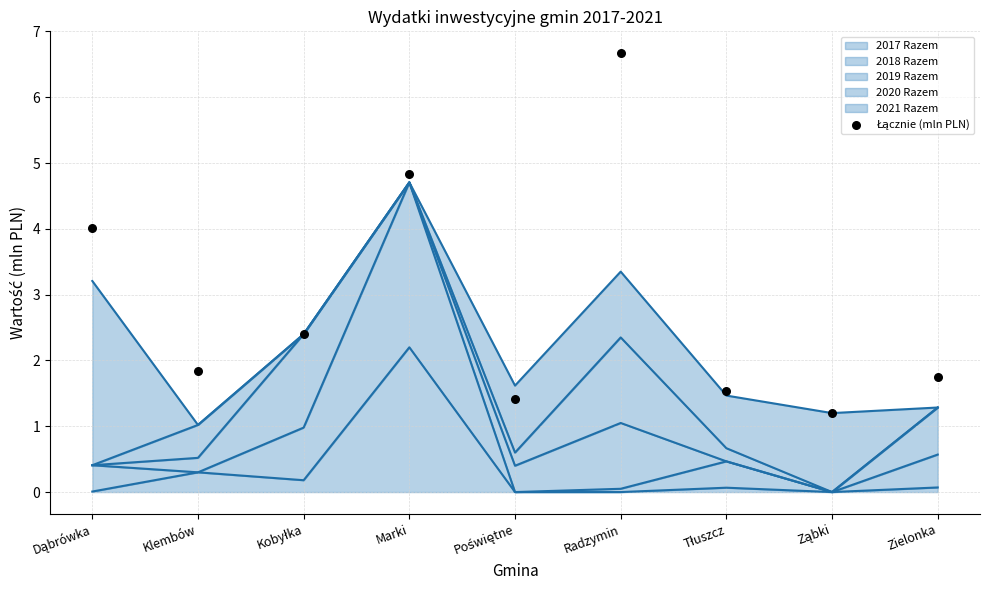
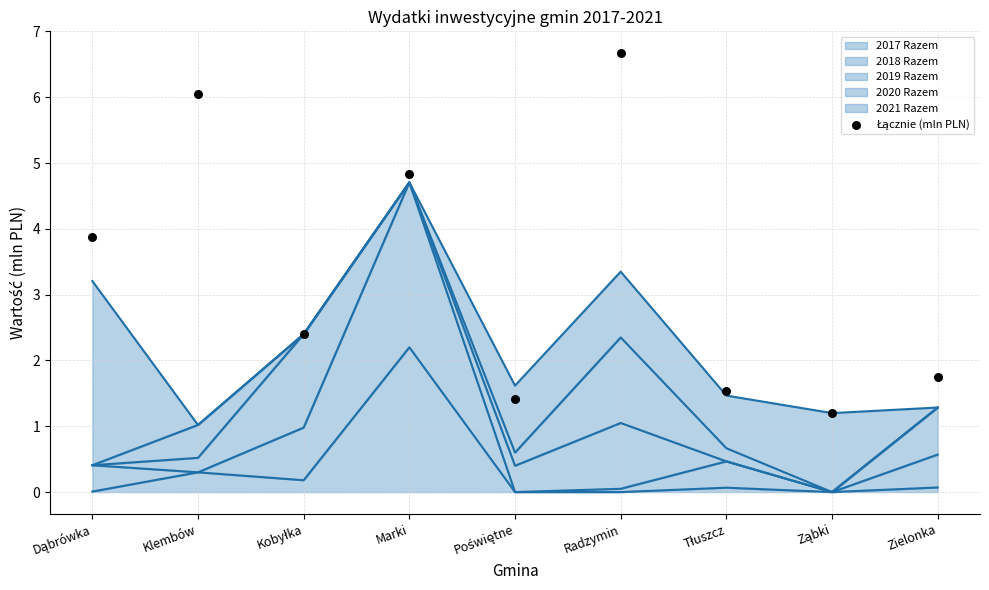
Łącznie (mln PLN), Dąbrówka: 4.0 -> 3.9
Łącznie (mln PLN), Klembów: 1.8 -> 6.0
